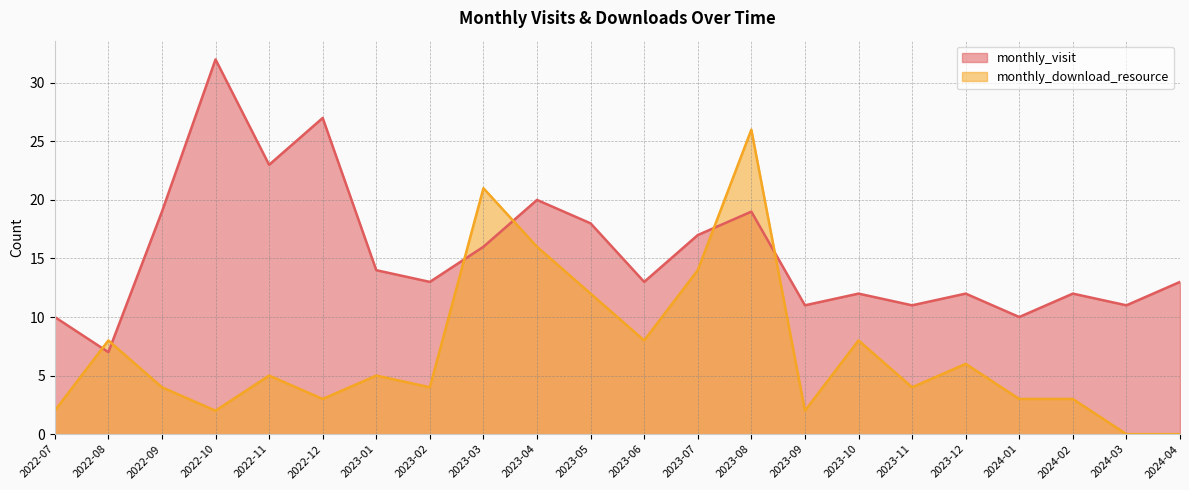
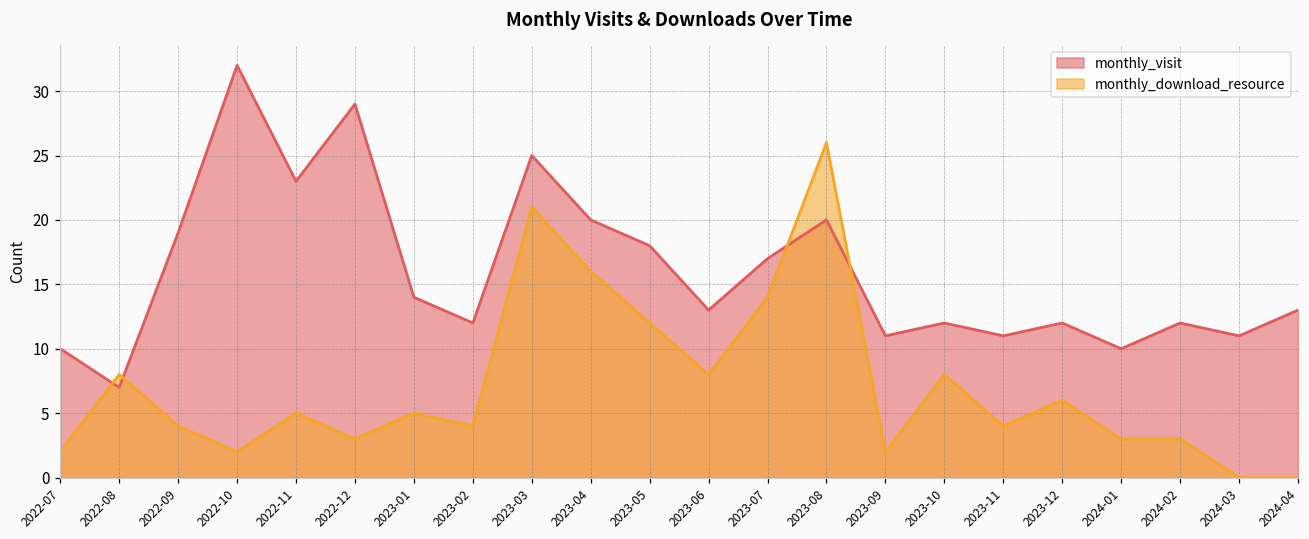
monthly_visit, 2022-12: 27 -> 29
monthly_visit, 2023-02: 13 -> 12
monthly_visit, 2023-03: 16 -> 25
monthly_visit, 2023-08: 19 -> 20
